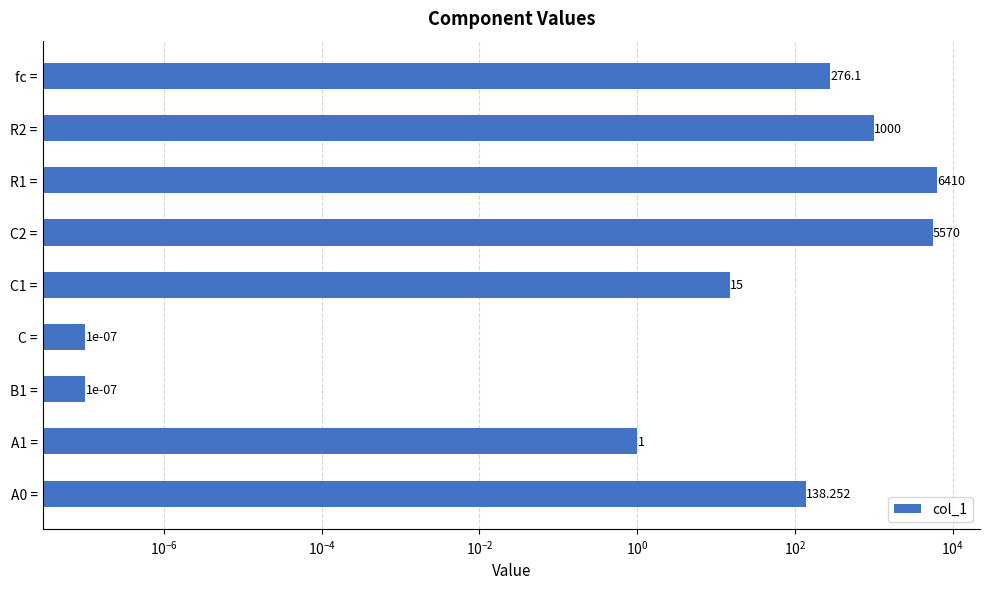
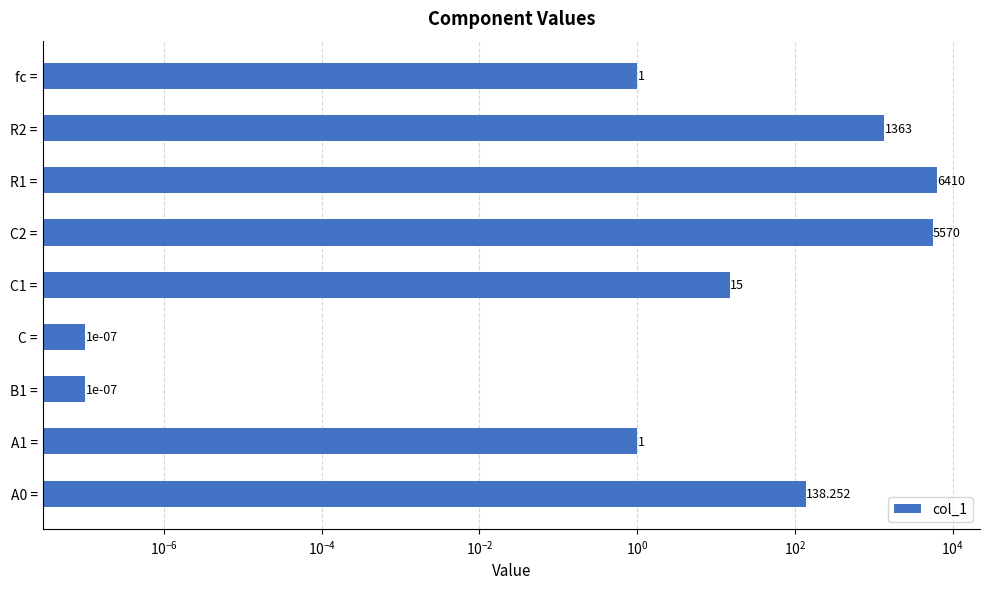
fc =: 276.1 -> 1
R2 =: 1000 -> 1363
